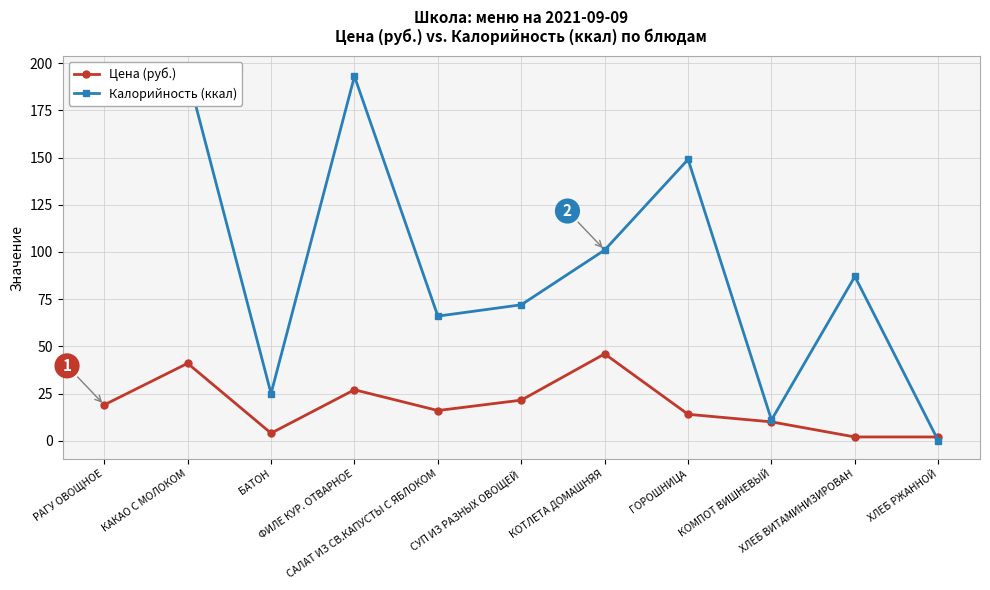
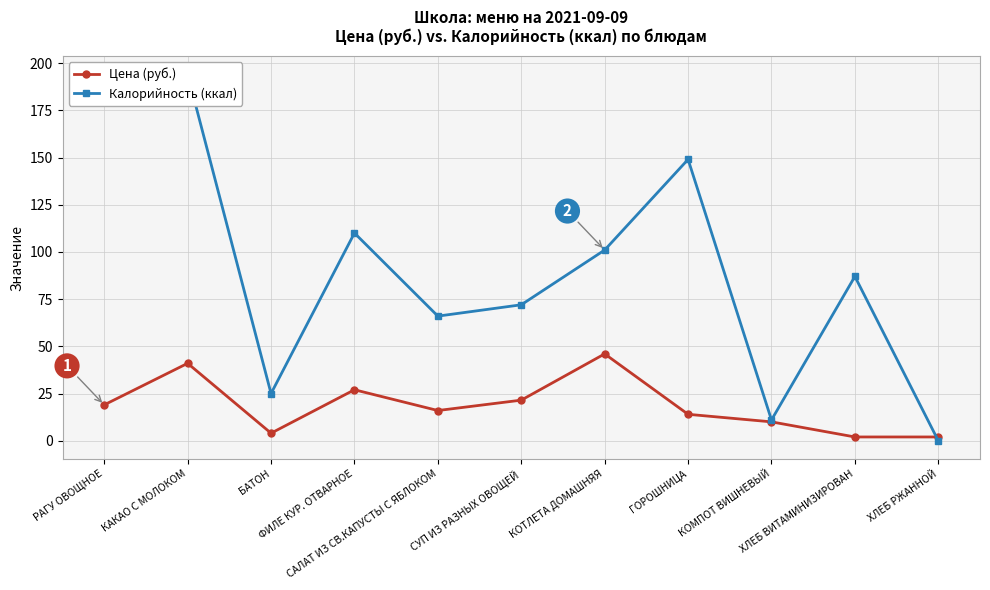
Калорийность (ккал), ФИЛЕ КУР. ОТВАРНОЕ: 193 -> 110
